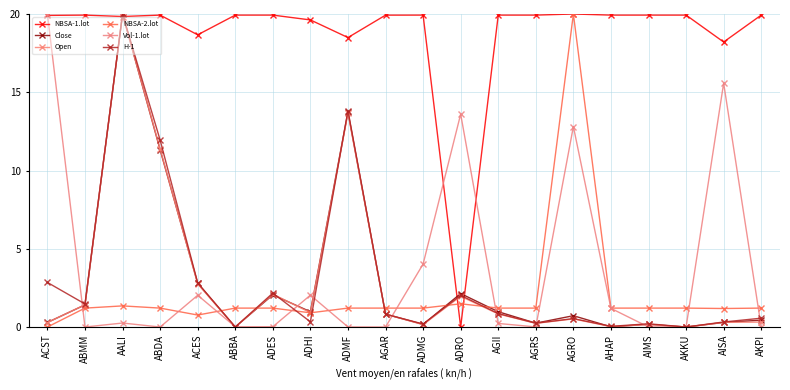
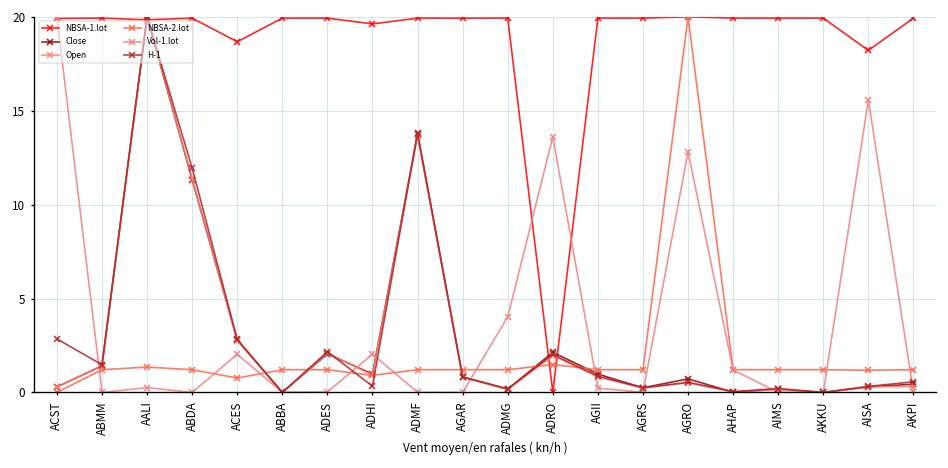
NBSA-1.lot, ADMF: 18.5 -> 19.9
